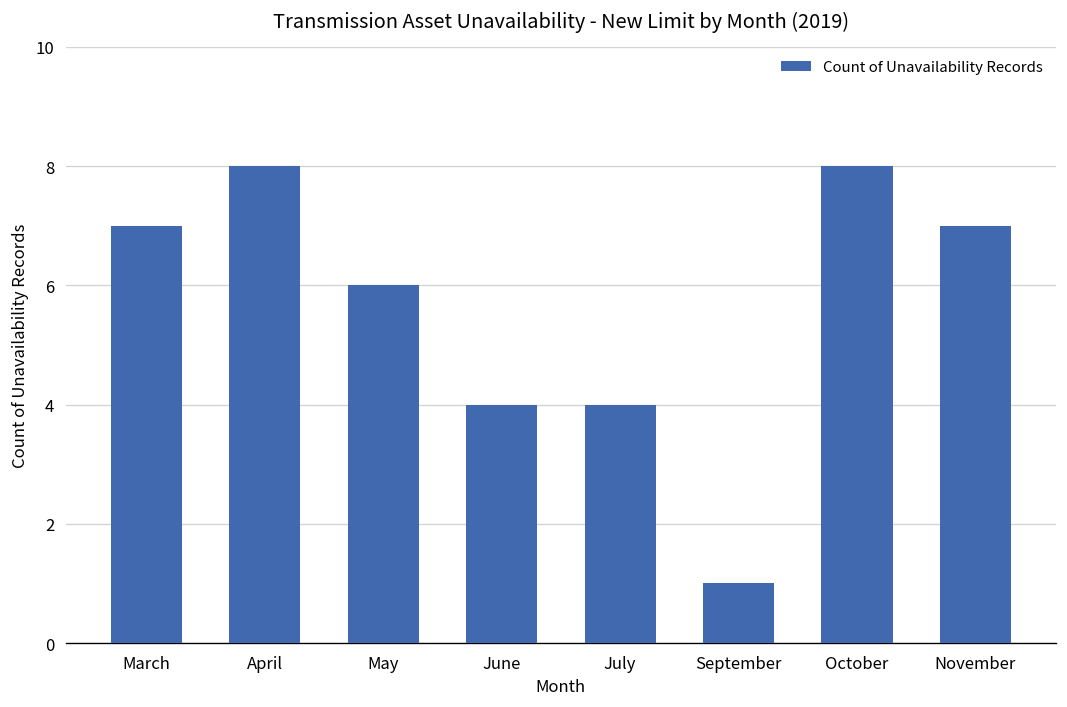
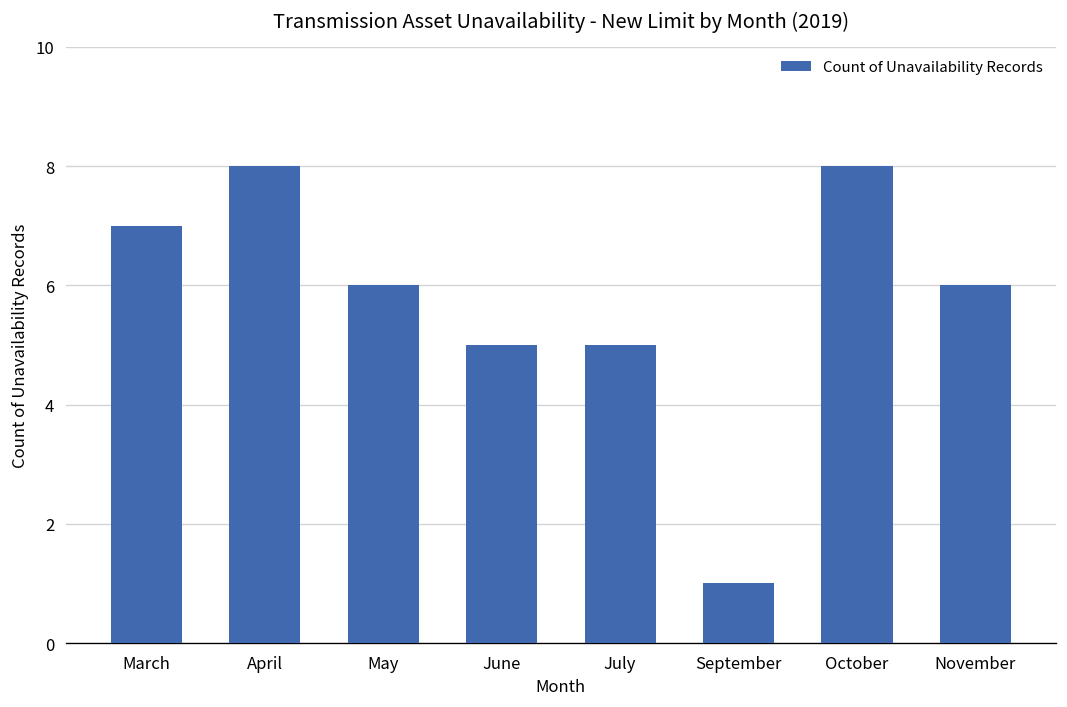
June: 4 -> 5
July: 4 -> 5
November: 7 -> 6
